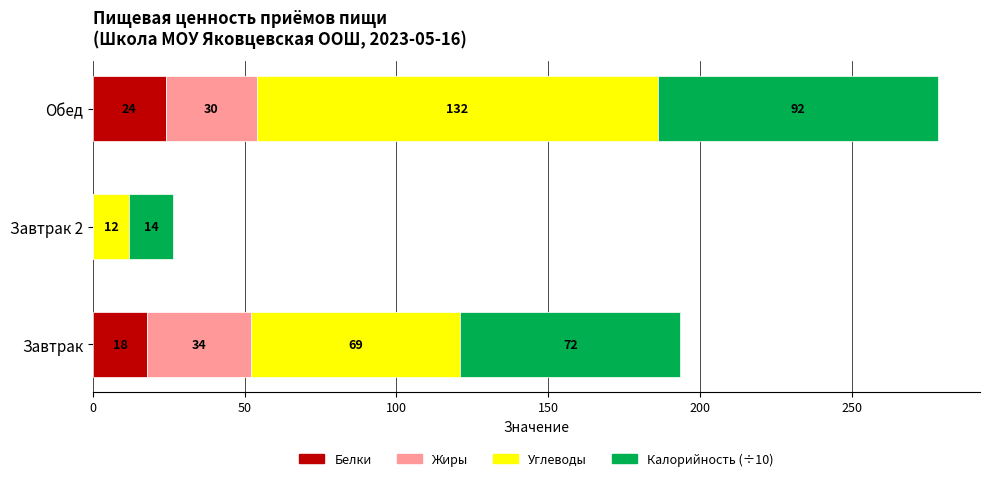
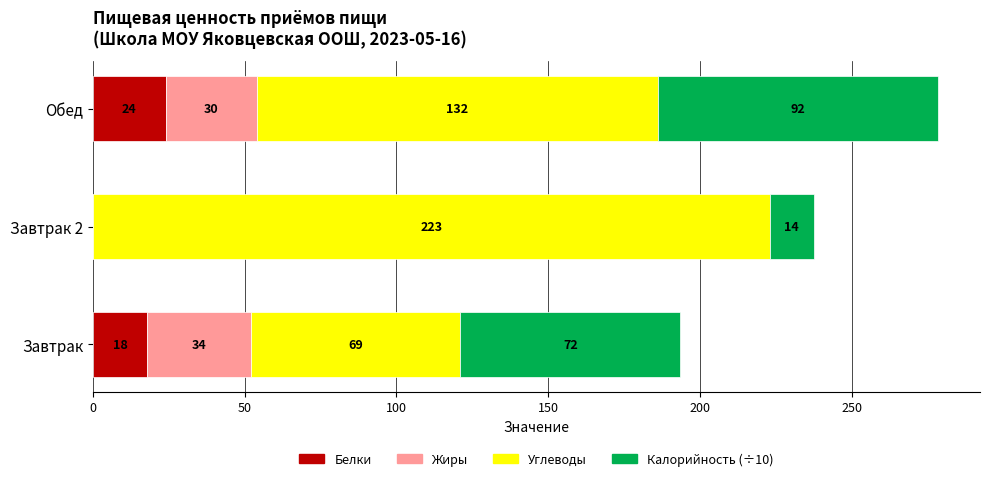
Углеводы, Завтрак 2: 12 -> 223
